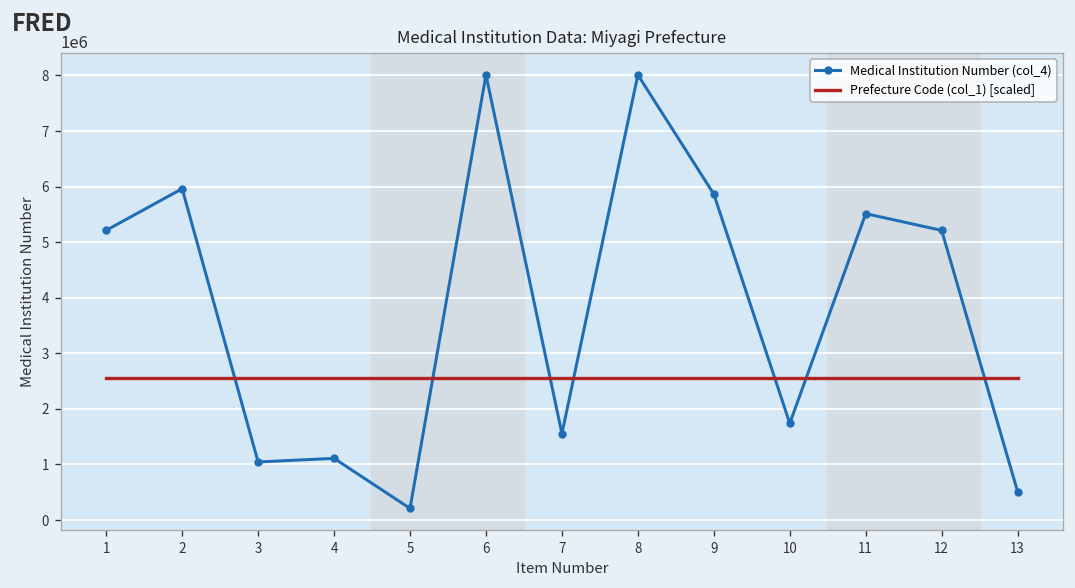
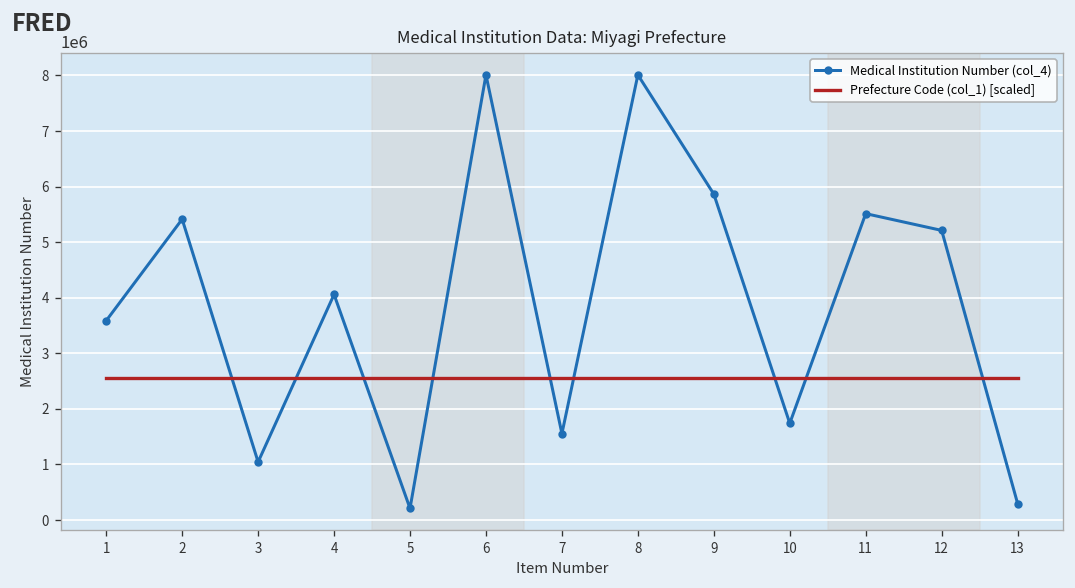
Medical Institution Number (col_4), 1: 5200000 -> 3600000
Medical Institution Number (col_4), 2: 6000000 -> 5400000
Medical Institution Number (col_4), 4: 1100000 -> 4100000
Medical Institution Number (col_4), 13: 500000 -> 300000
